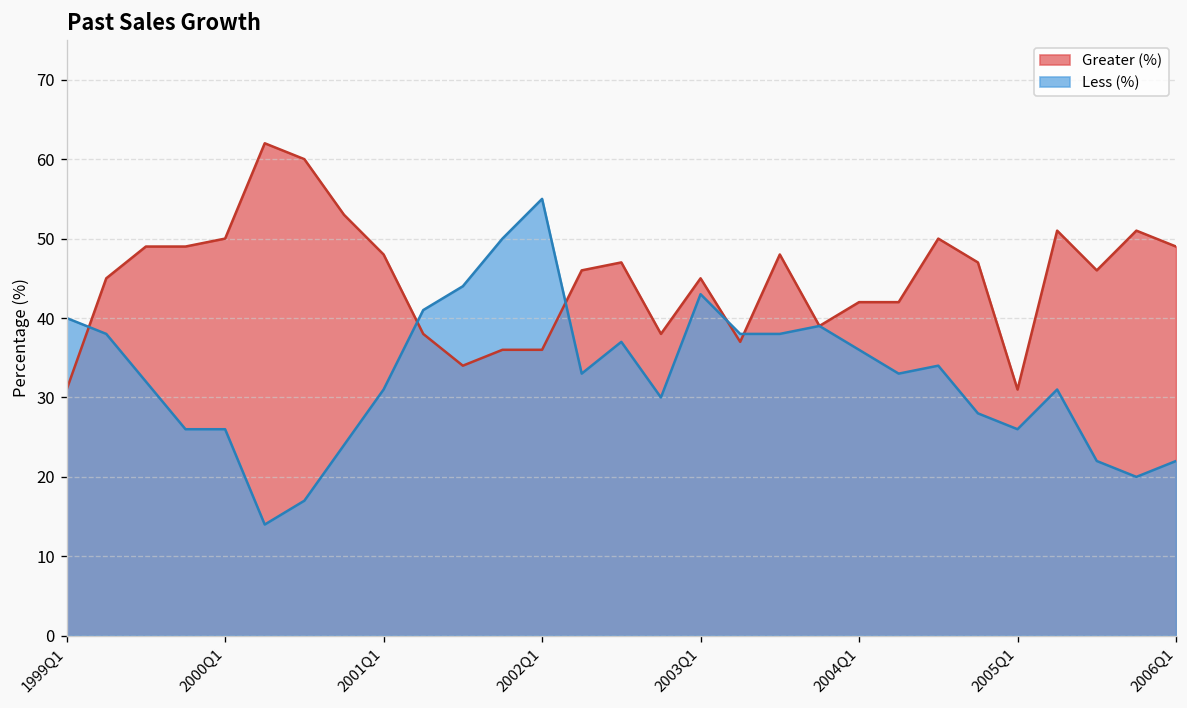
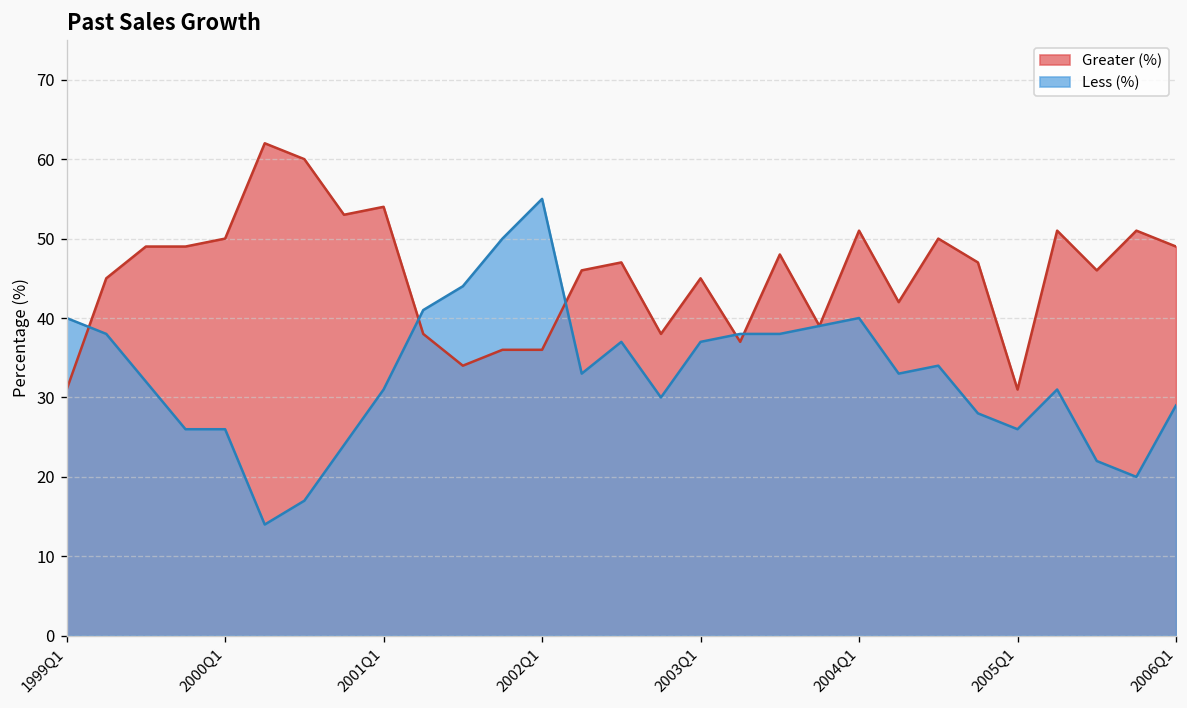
Greater (%), 2001Q1: 48 -> 54
Less (%), 2003Q1: 43 -> 37
Greater (%), 2004Q1: 42 -> 51
Less (%), 2004Q1: 36 -> 40
Less (%), 2006Q1: 22 -> 29
